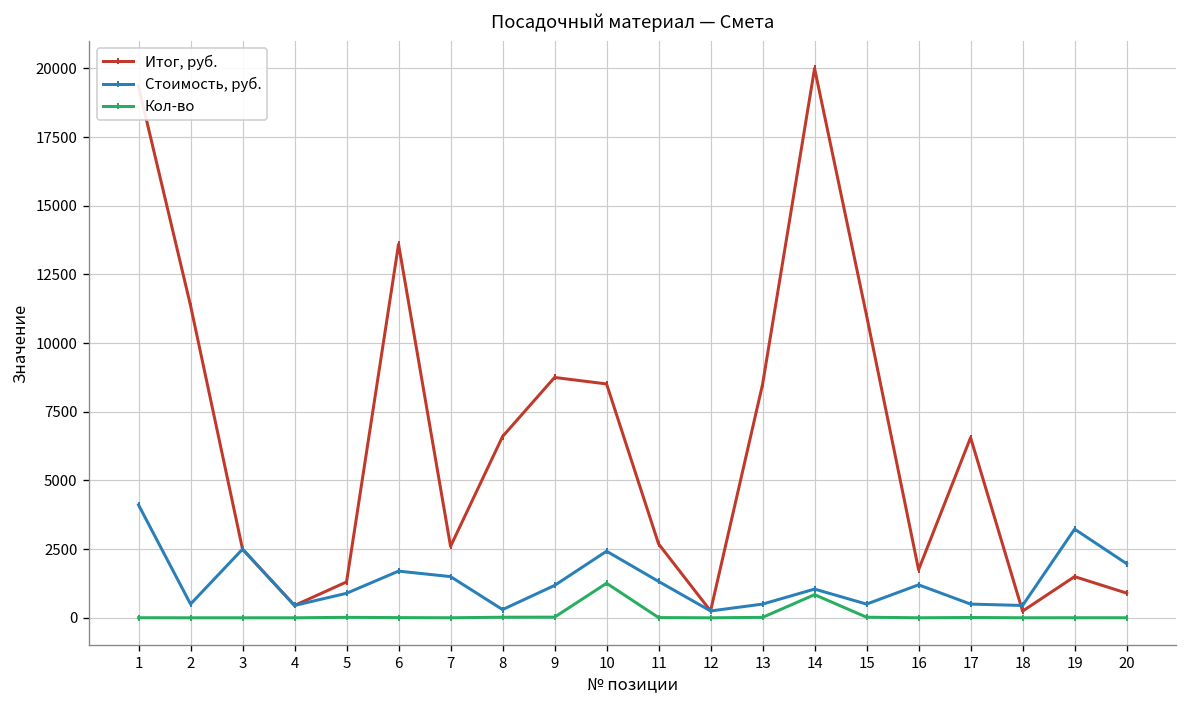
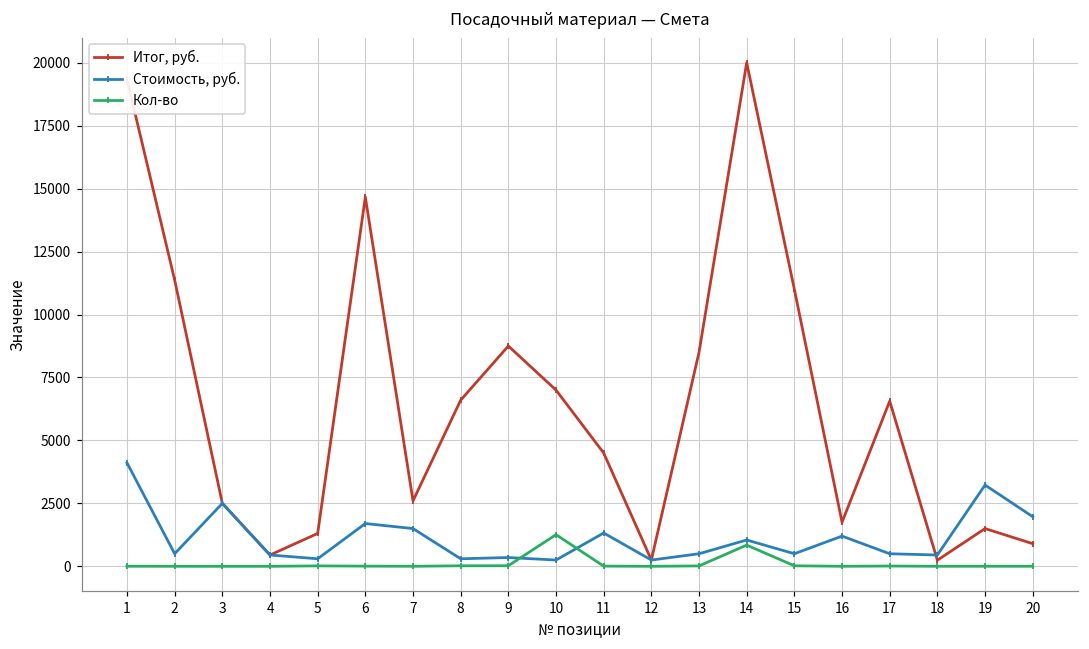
Стоимость, руб., 5: 900 -> 300
Итог, руб., 6: 13600 -> 14700
Стоимость, руб., 9: 1200 -> 400
Итог, руб., 10: 8500 -> 7000
Стоимость, руб., 10: 2400 -> 300
Итог, руб., 11: 2700 -> 4500
